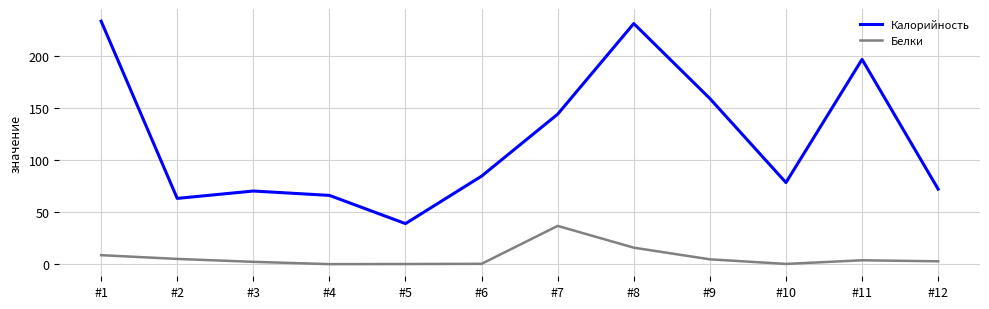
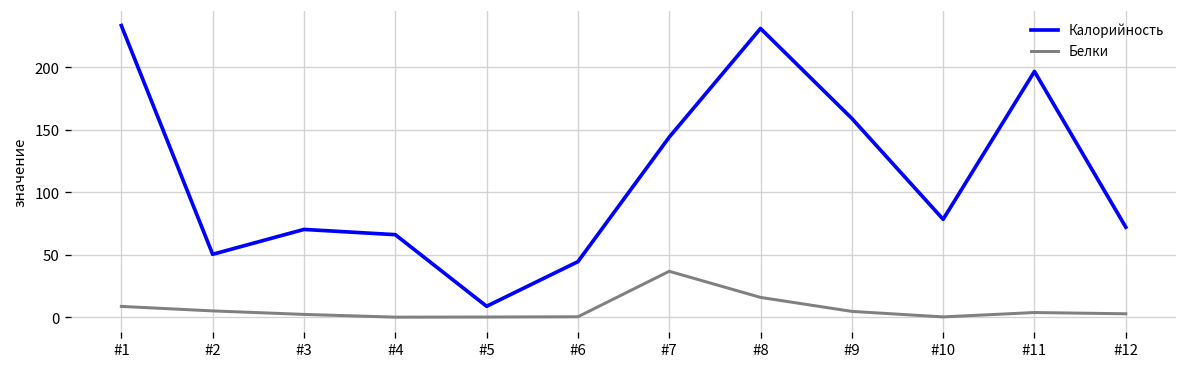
Калорийность, #2: 63 -> 50
Калорийность, #5: 39 -> 9
Калорийность, #6: 85 -> 45
